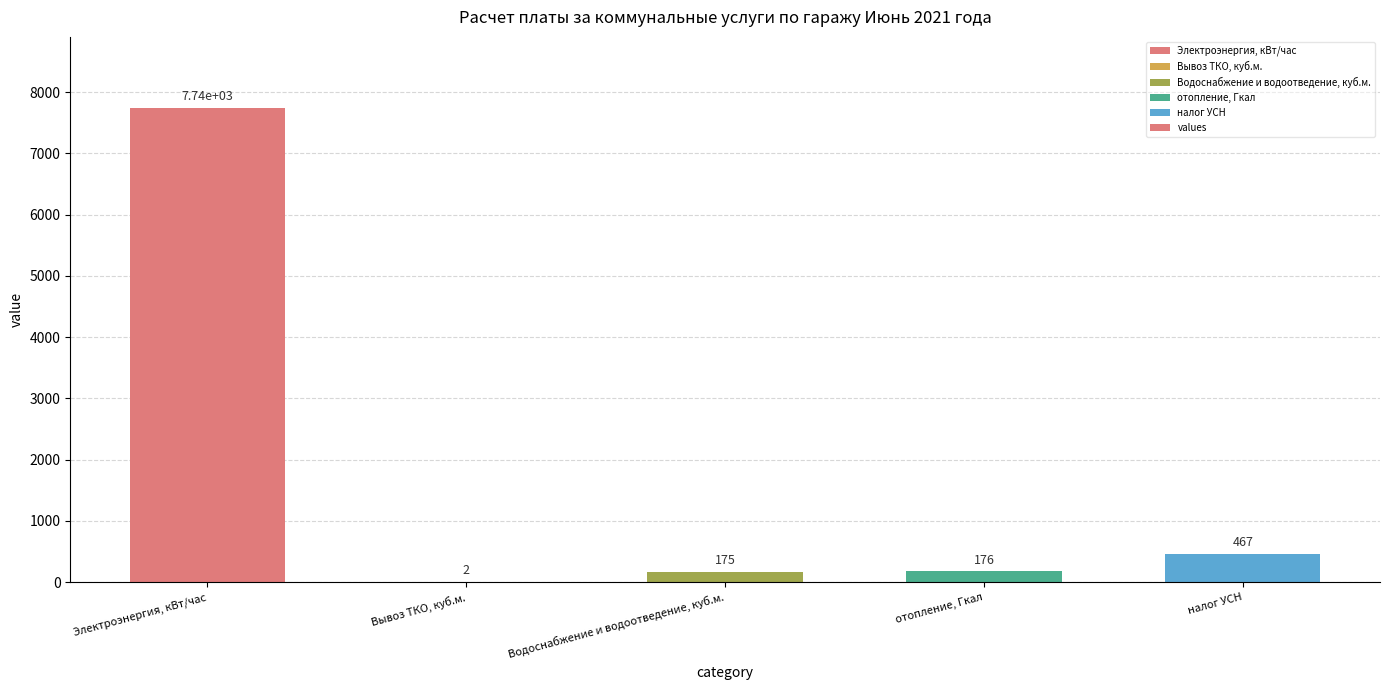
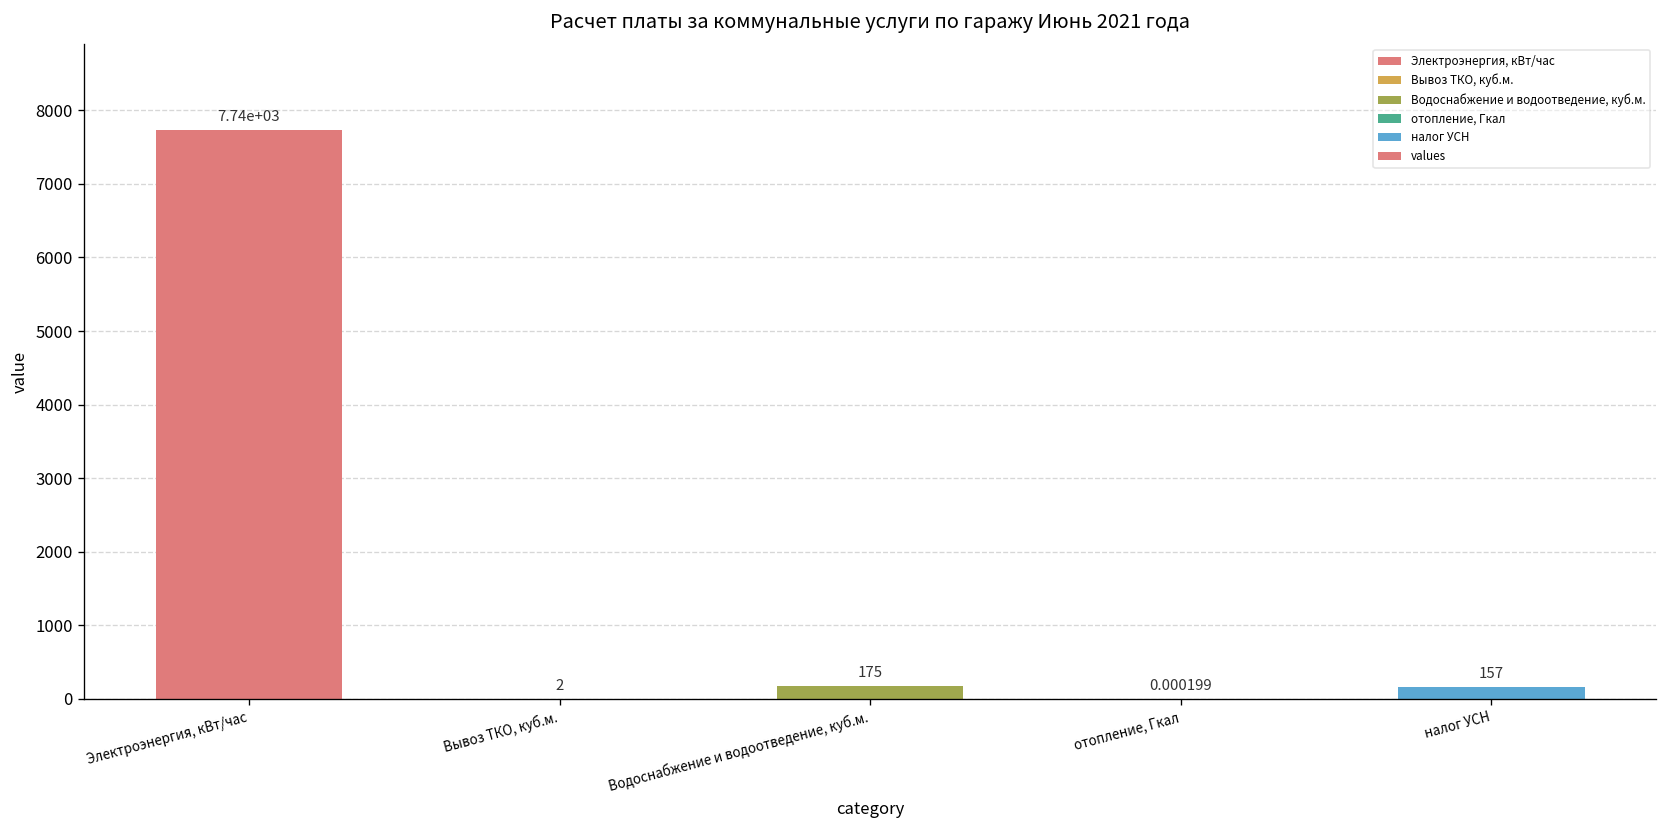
отопление, Гкал: 176 -> 0.000199
налог УСН: 467 -> 157
